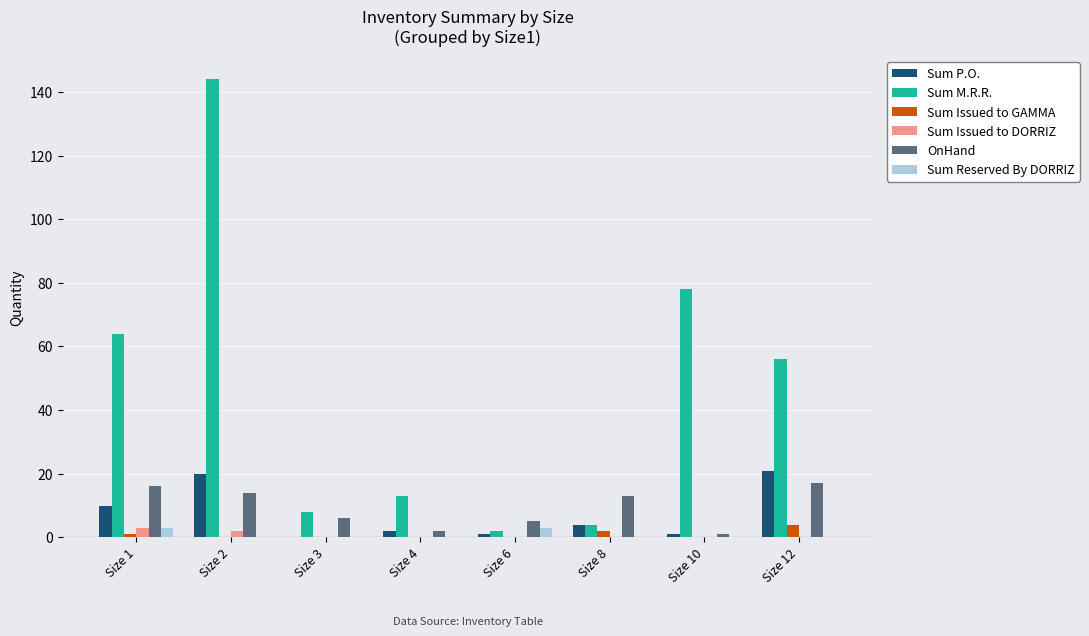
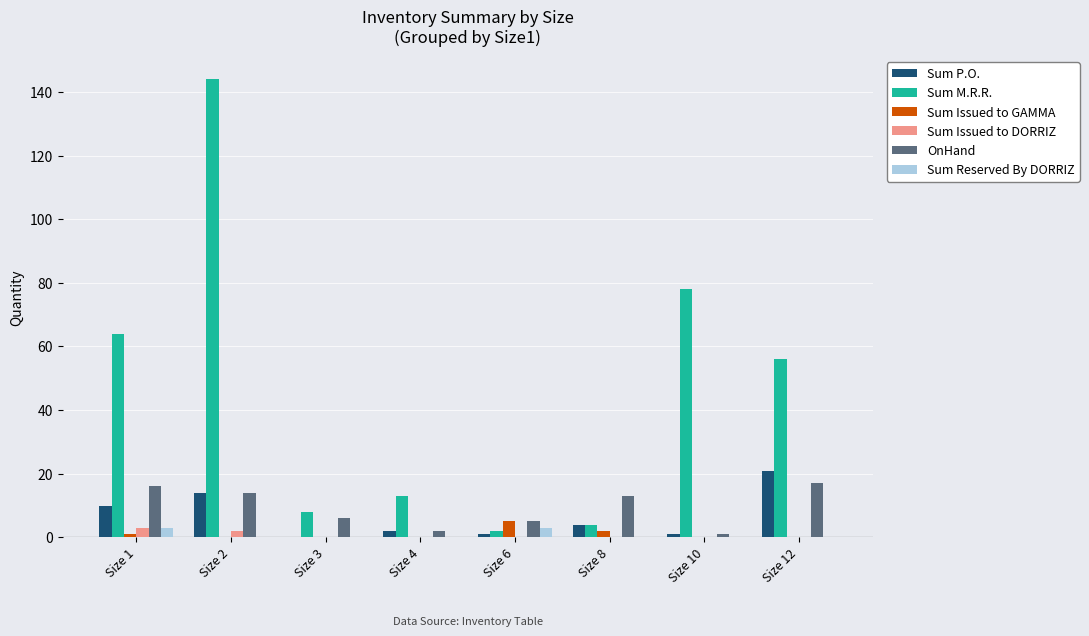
Sum P.O., Size 2: 20 -> 14
Sum Issued to GAMMA, Size 6: 0 -> 5
Sum Issued to GAMMA, Size 12: 4 -> 0
